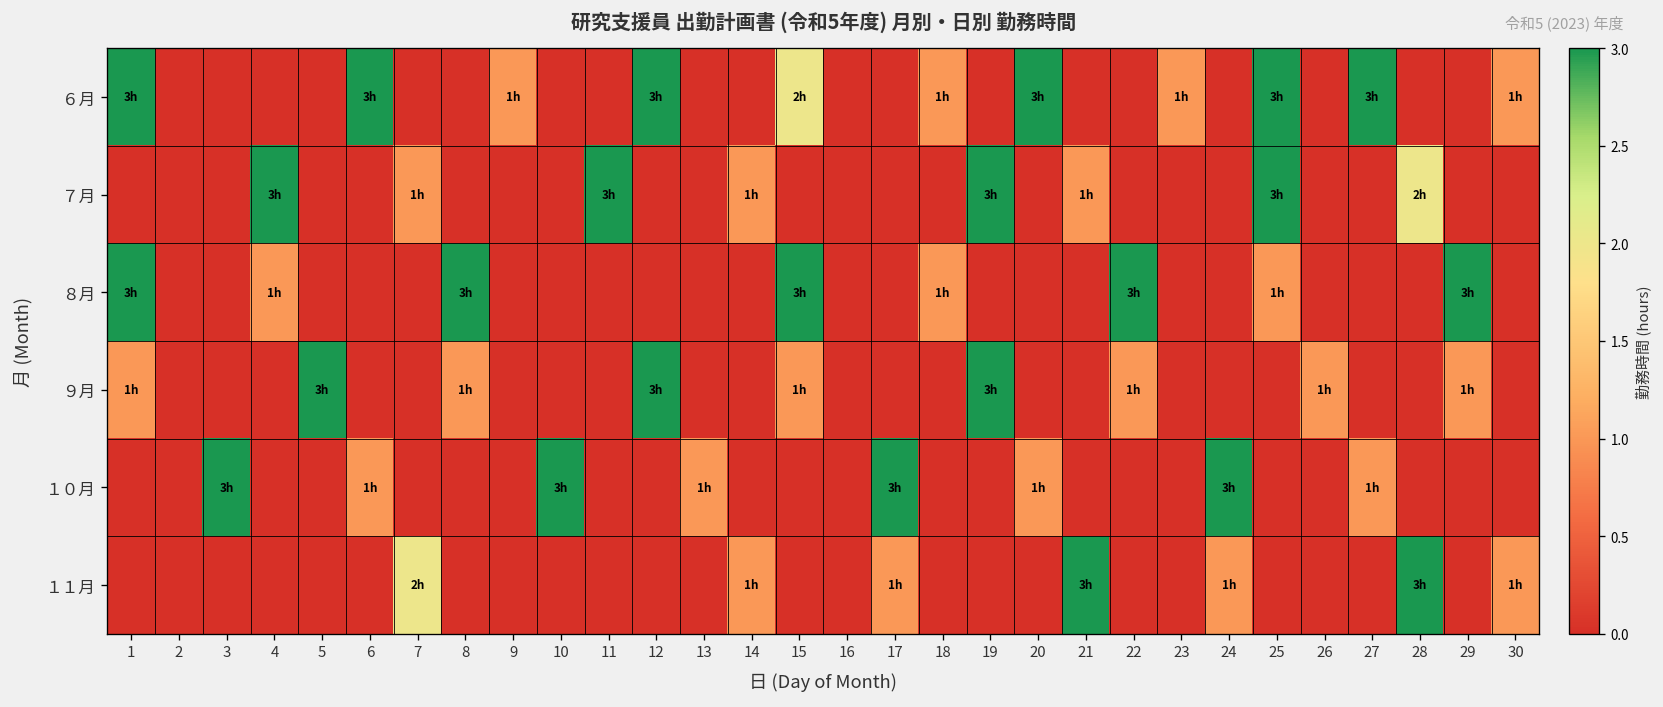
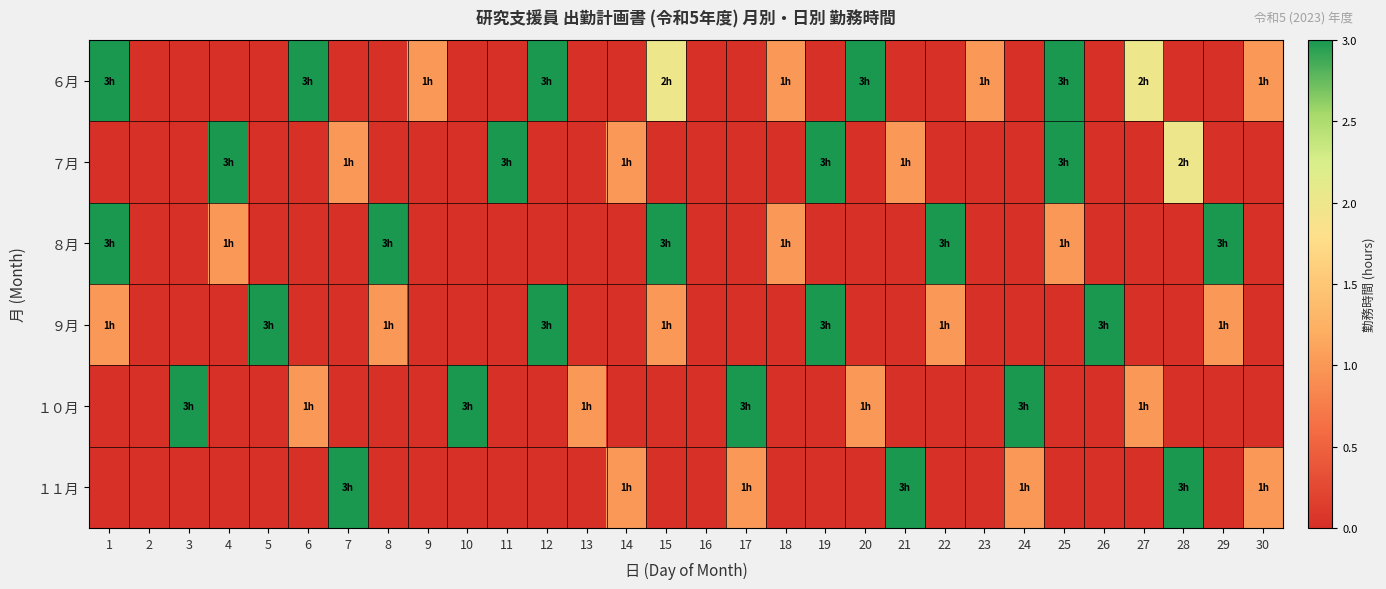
６月, 27: 3h -> 2h
９月, 26: 1h -> 3h
１１月, 7: 2h -> 3h
